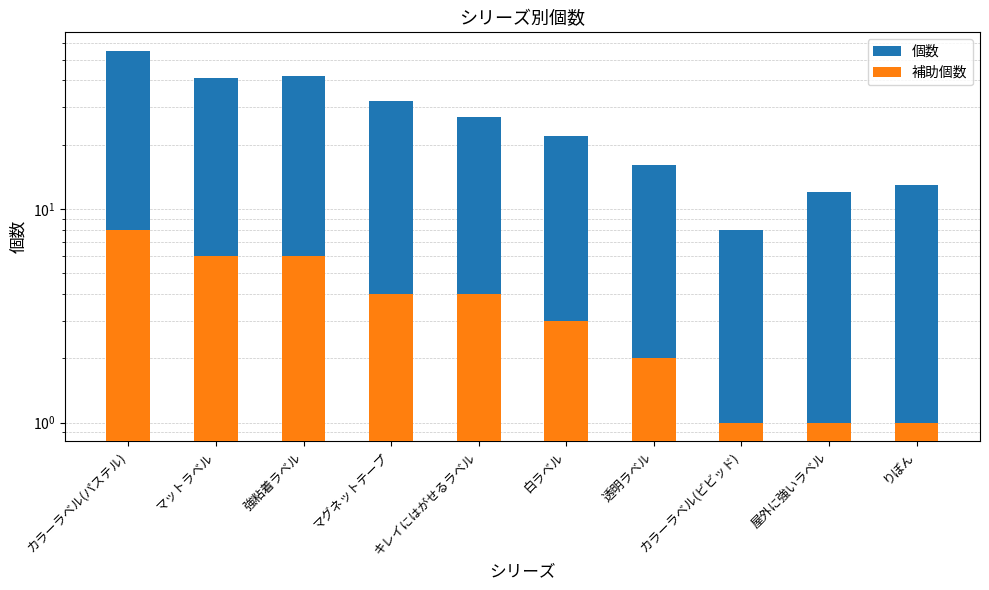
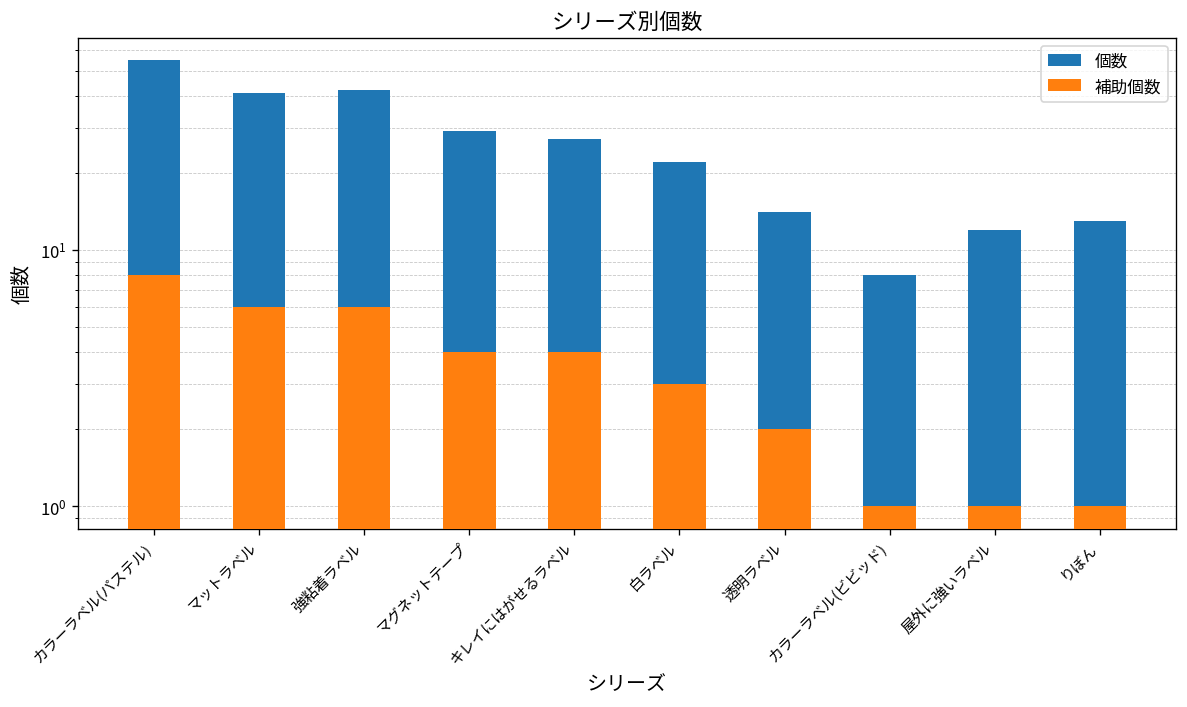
個数, マグネットテープ: 32 -> 29
個数, 透明ラベル: 16 -> 14
